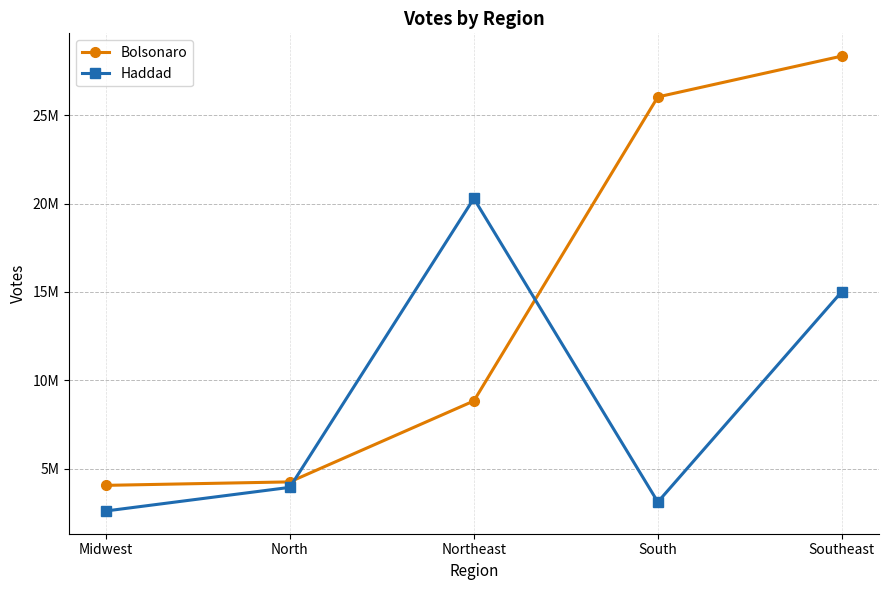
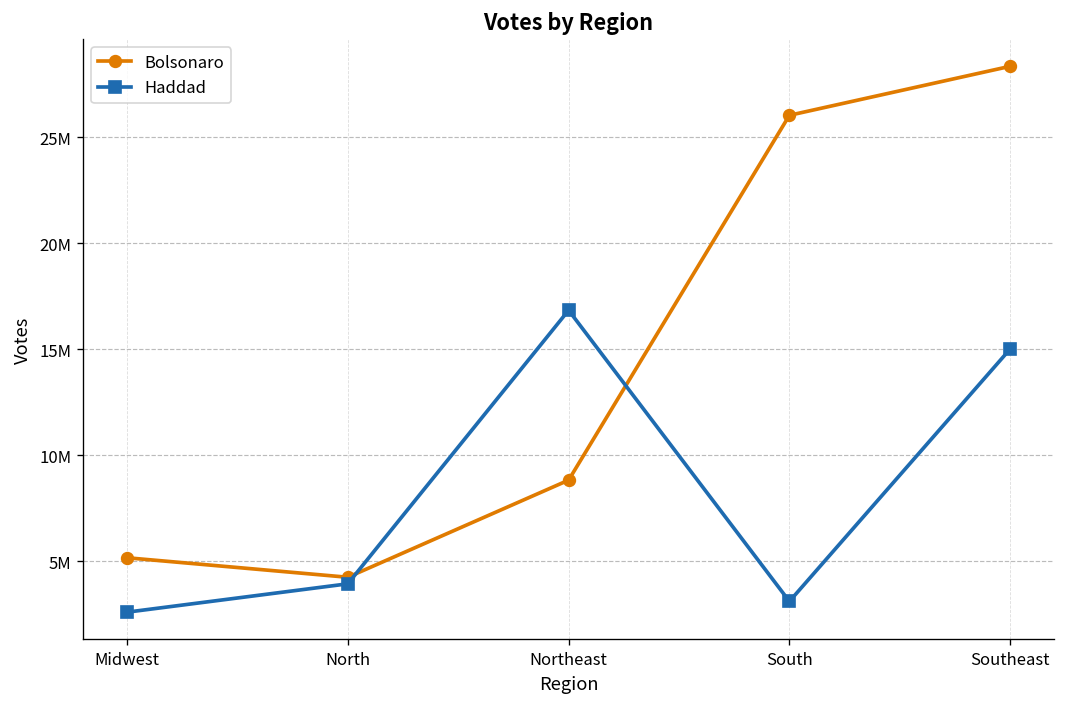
Bolsonaro, Midwest: 4000000 -> 5200000
Haddad, Northeast: 20300000 -> 16800000
